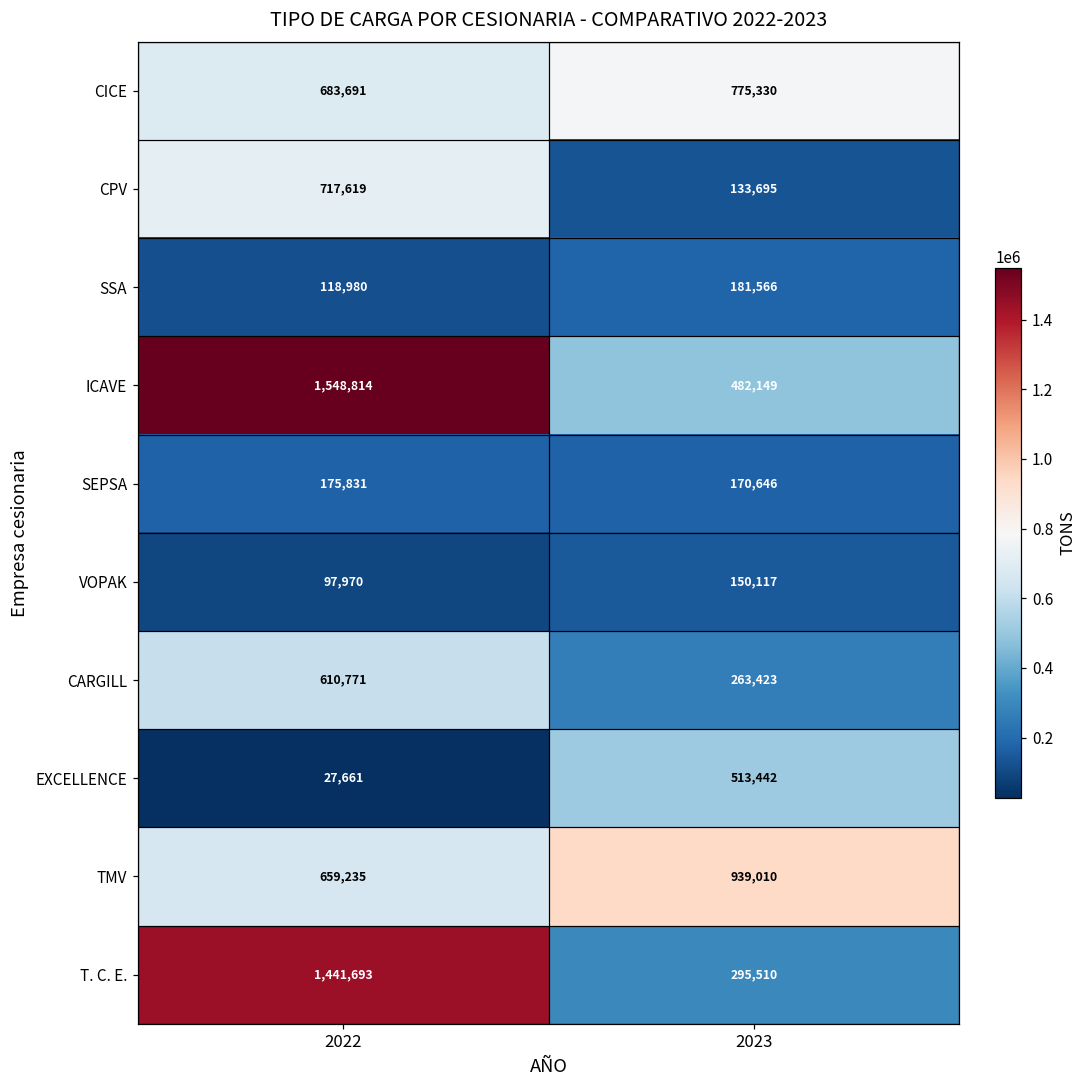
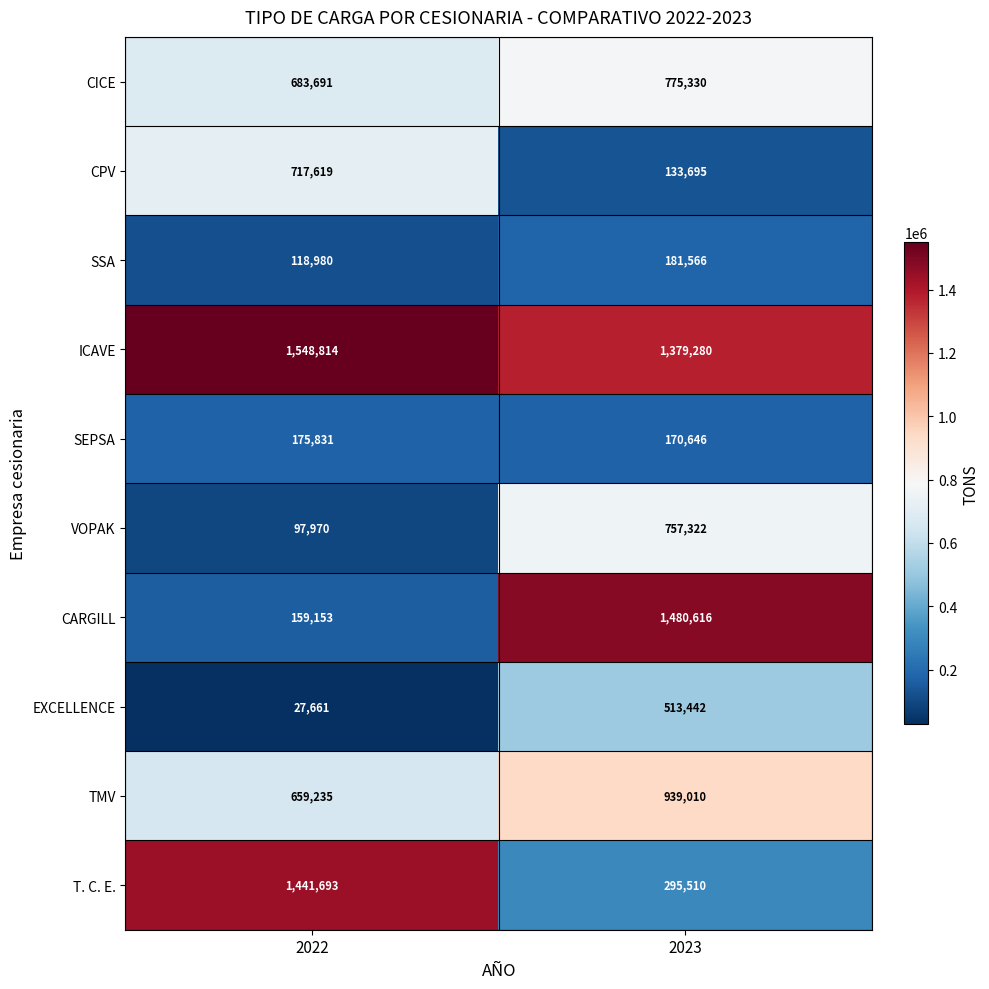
ICAVE, 2023: 482,149 -> 1,379,280
VOPAK, 2023: 150,117 -> 757,322
CARGILL, 2022: 610,771 -> 159,153
CARGILL, 2023: 263,423 -> 1,480,616
